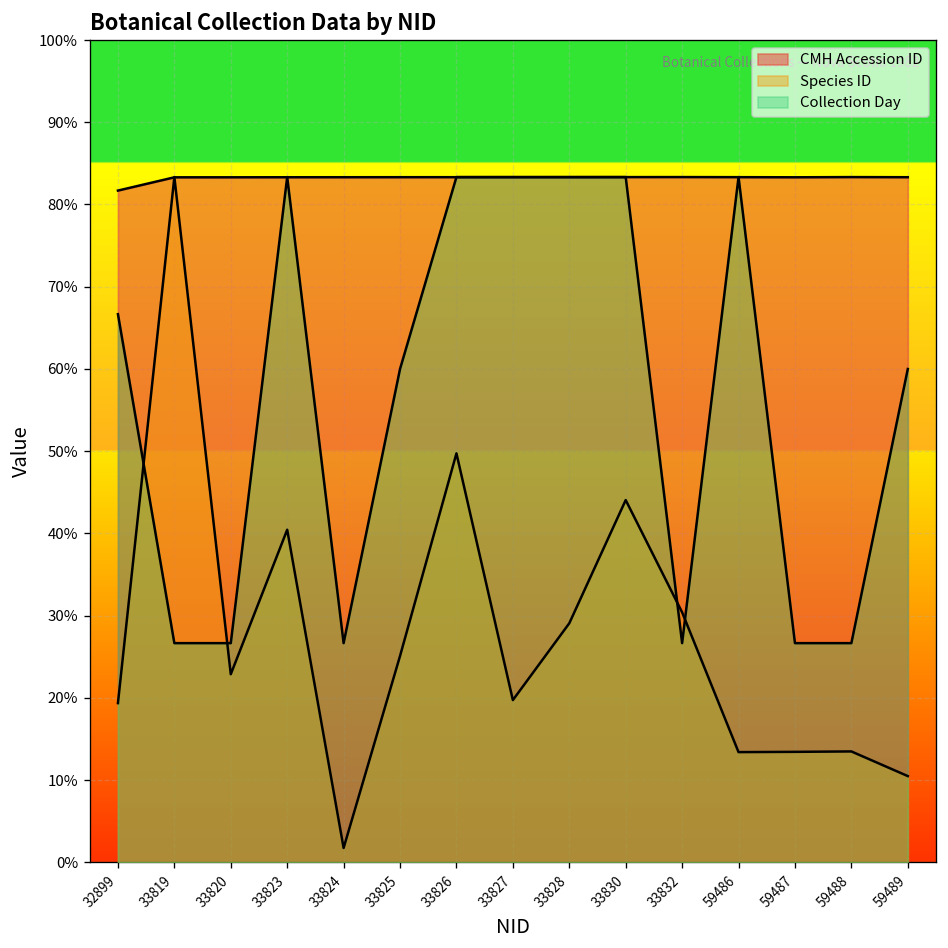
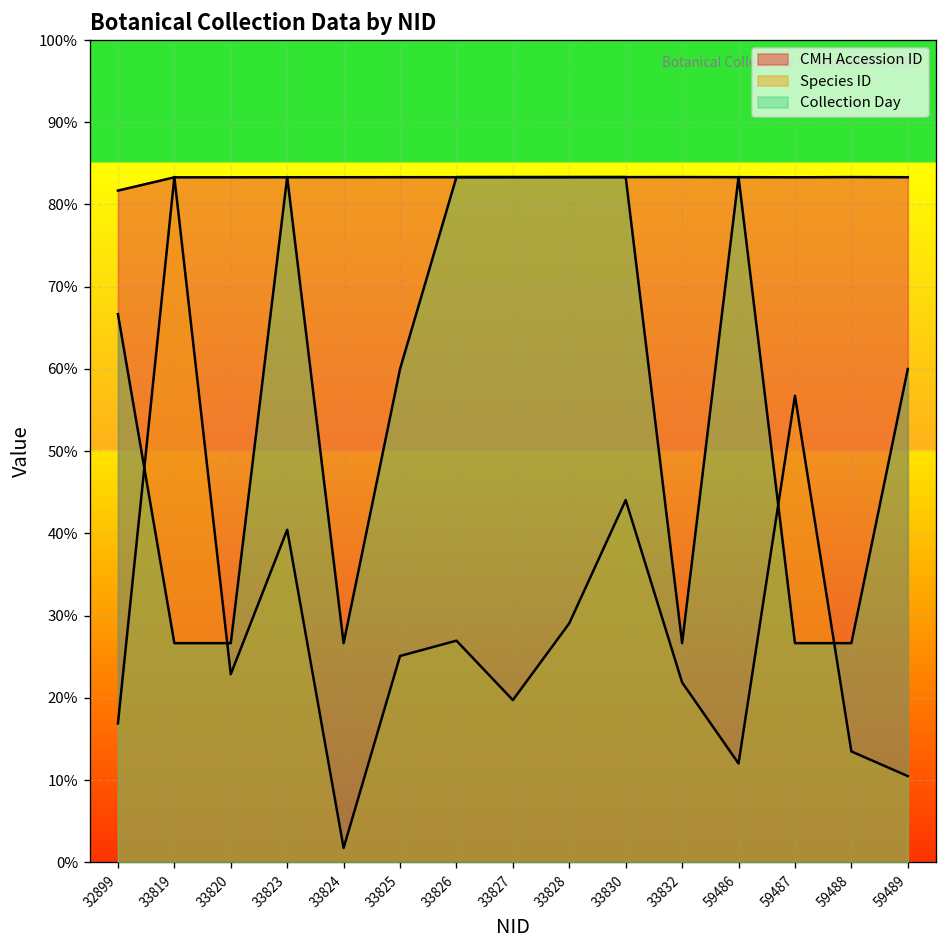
Species ID, 32899: 19% -> 17%
Species ID, 33826: 50% -> 27%
Species ID, 33832: 30% -> 22%
Species ID, 59486: 13% -> 12%
Species ID, 59487: 13% -> 57%
